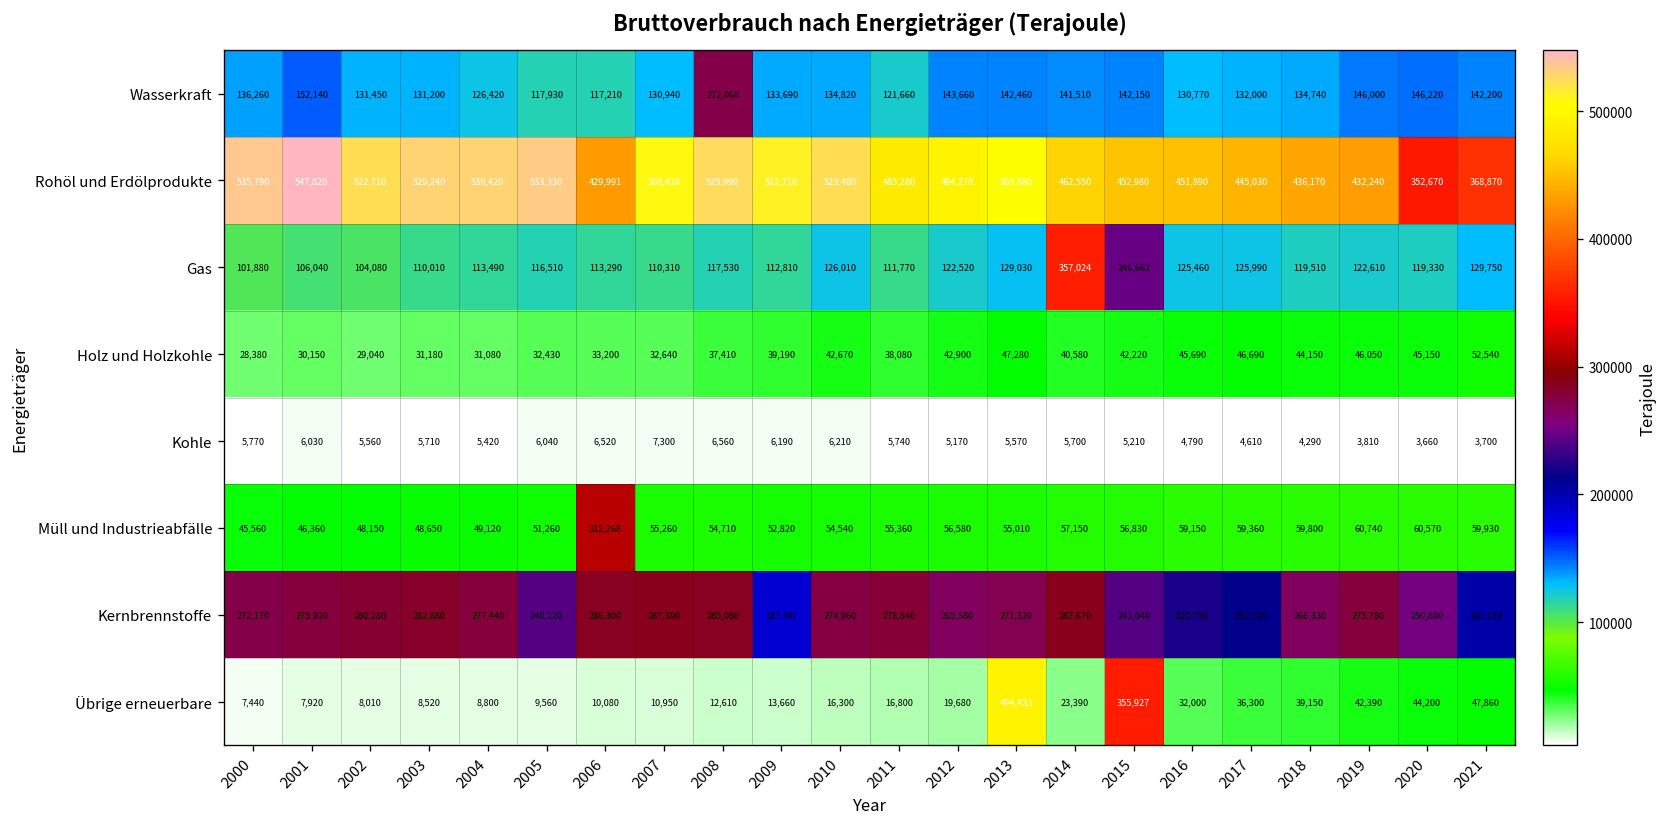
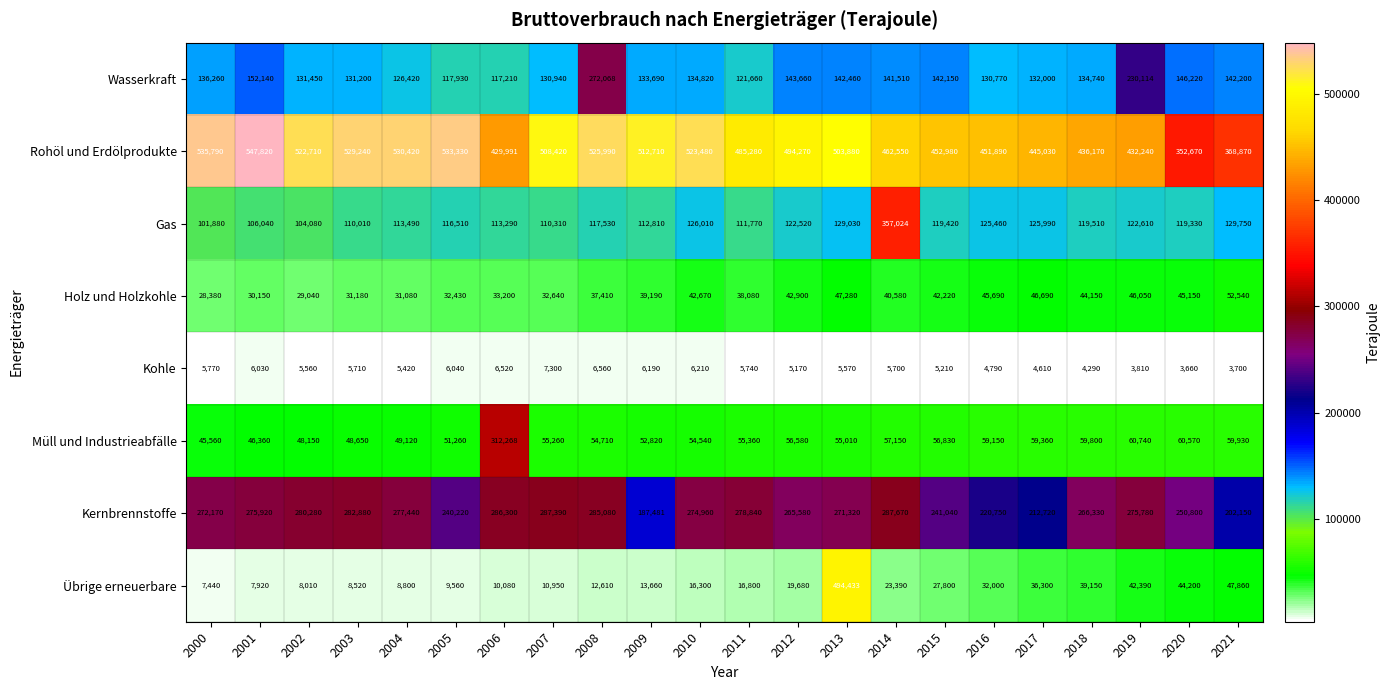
Wasserkraft, 2019: 146,000 -> 230,114
Gas, 2015: 246,662 -> 119,420
Übrige erneuerbare, 2015: 355,927 -> 27,800
